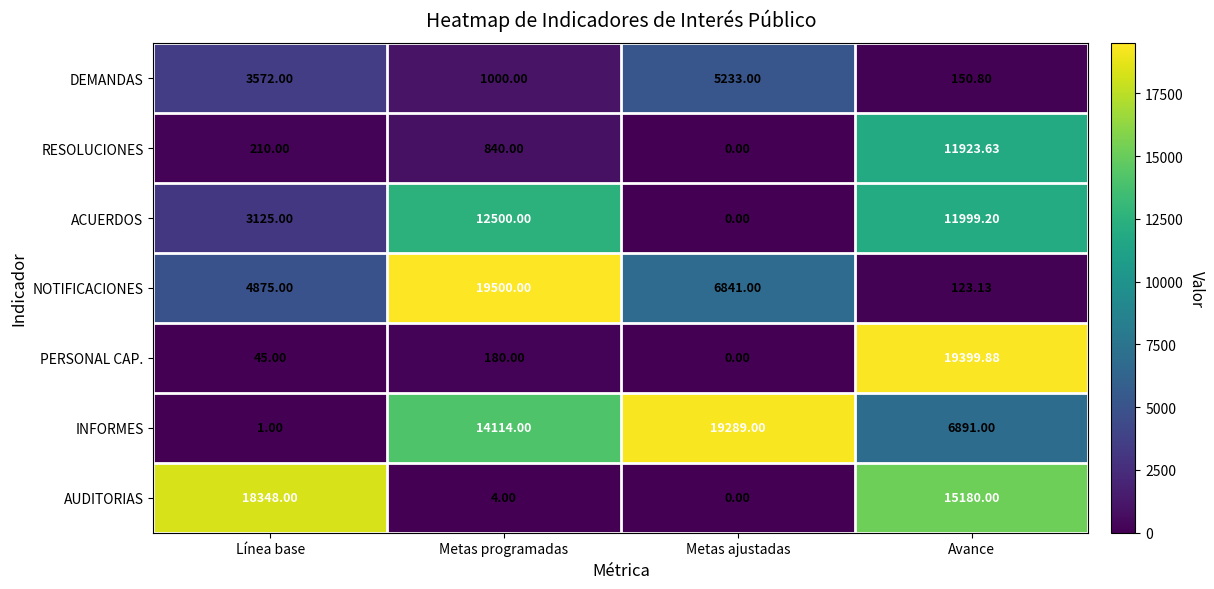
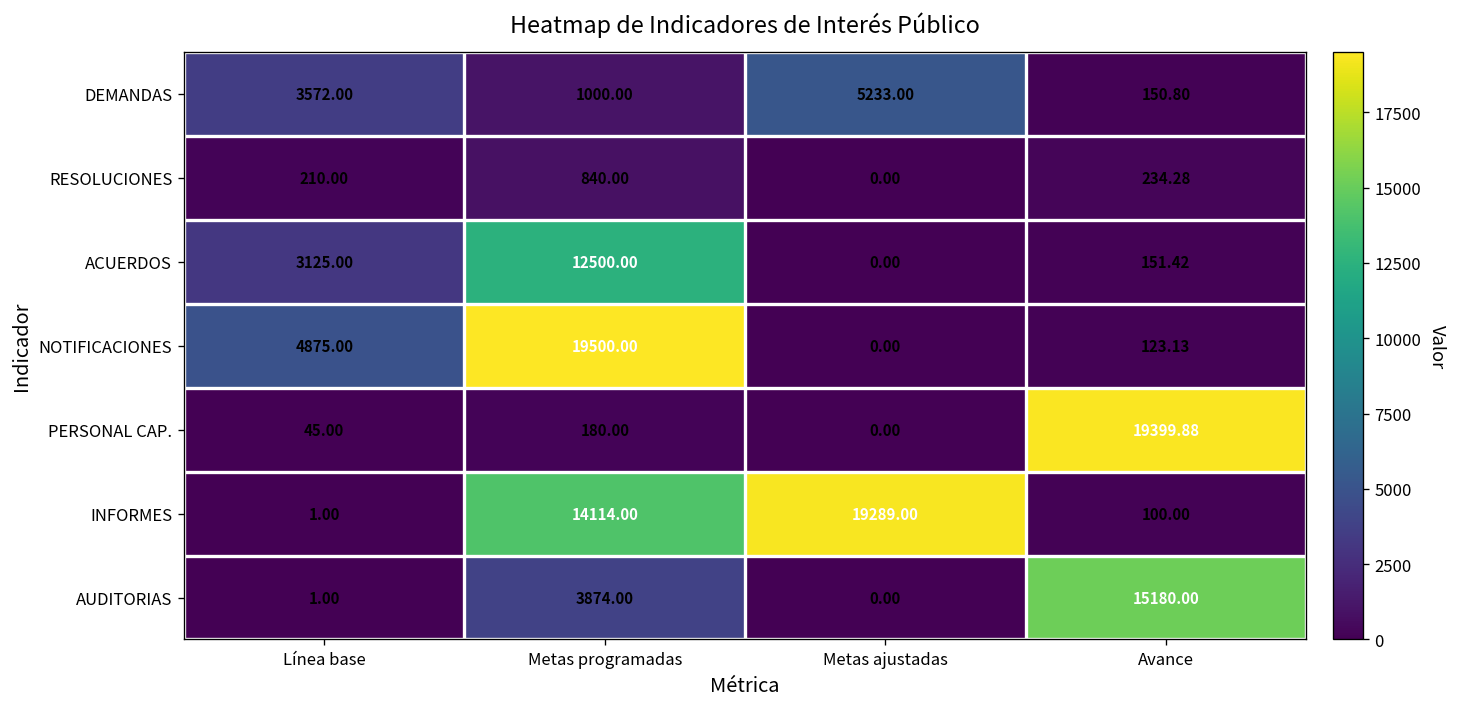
RESOLUCIONES, Avance: 11923.63 -> 234.28
ACUERDOS, Avance: 11999.20 -> 151.42
NOTIFICACIONES, Metas ajustadas: 6841.00 -> 0.00
INFORMES, Avance: 6891.00 -> 100.00
AUDITORIAS, Línea base: 18348.00 -> 1.00
AUDITORIAS, Metas programadas: 4.00 -> 3874.00
